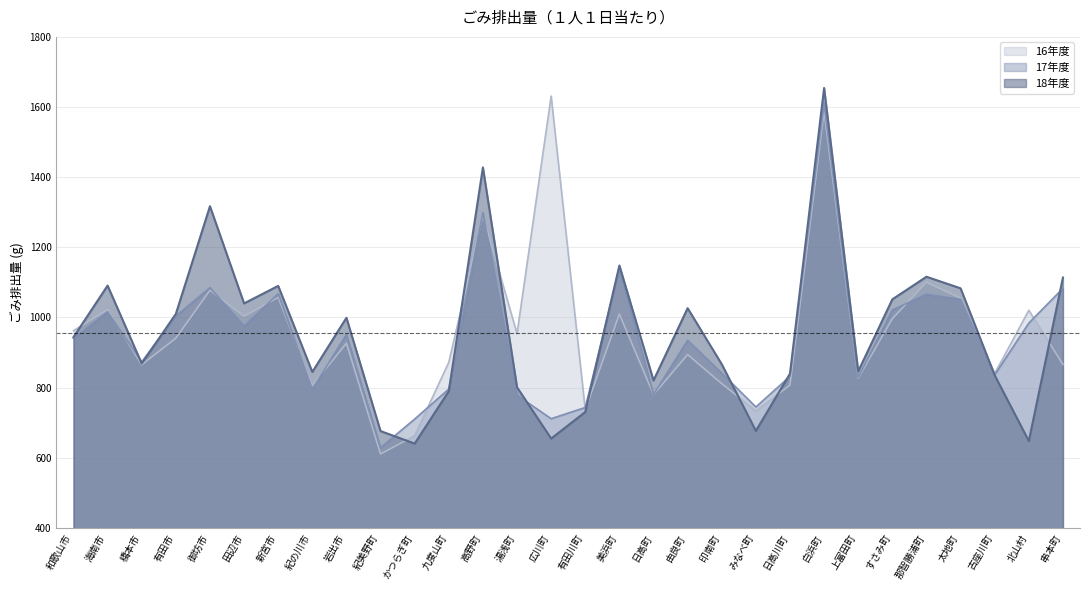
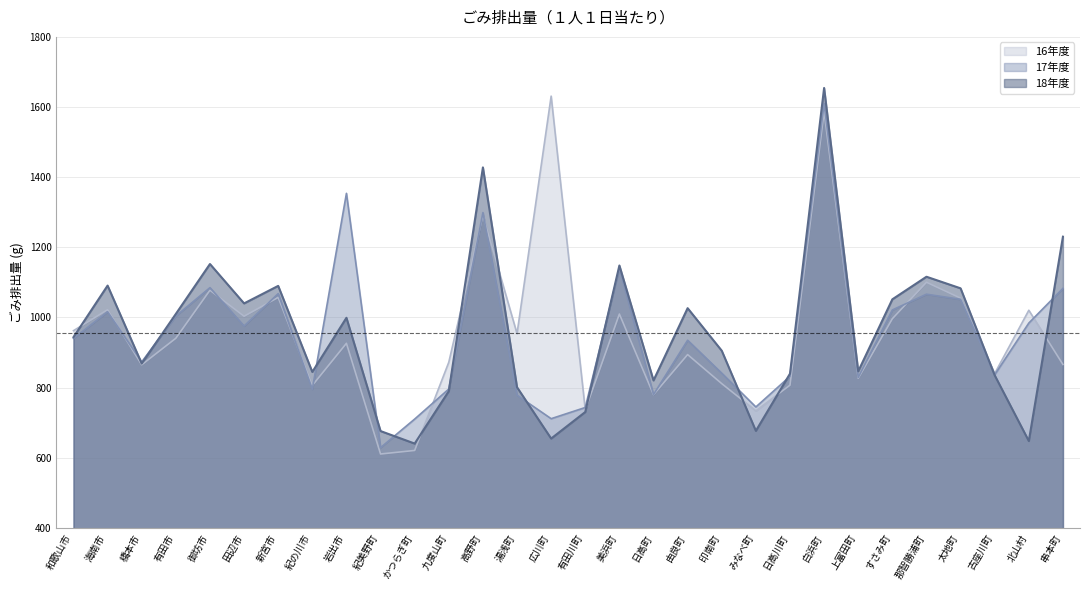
18年度, 御坊市: 1320 -> 1150
17年度, 岩出市: 950 -> 1350
16年度, かつらぎ町: 660 -> 620
18年度, 印南町: 870 -> 910
18年度, 串本町: 1110 -> 1230
